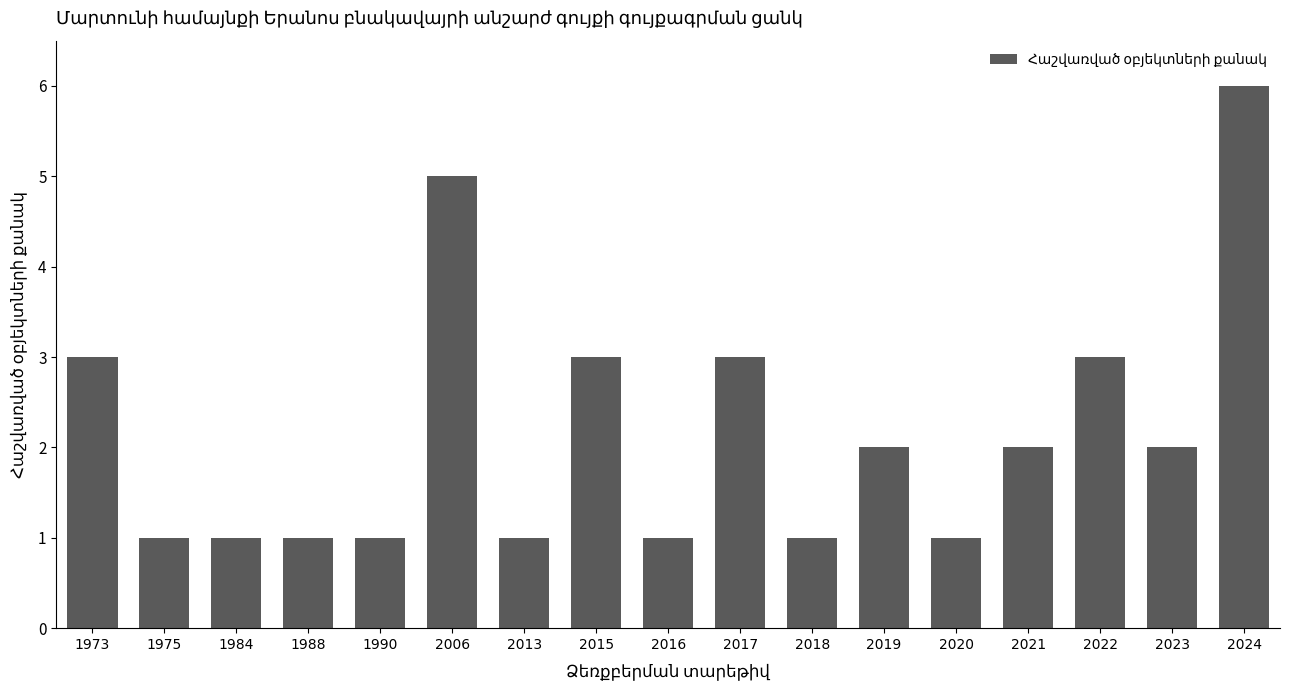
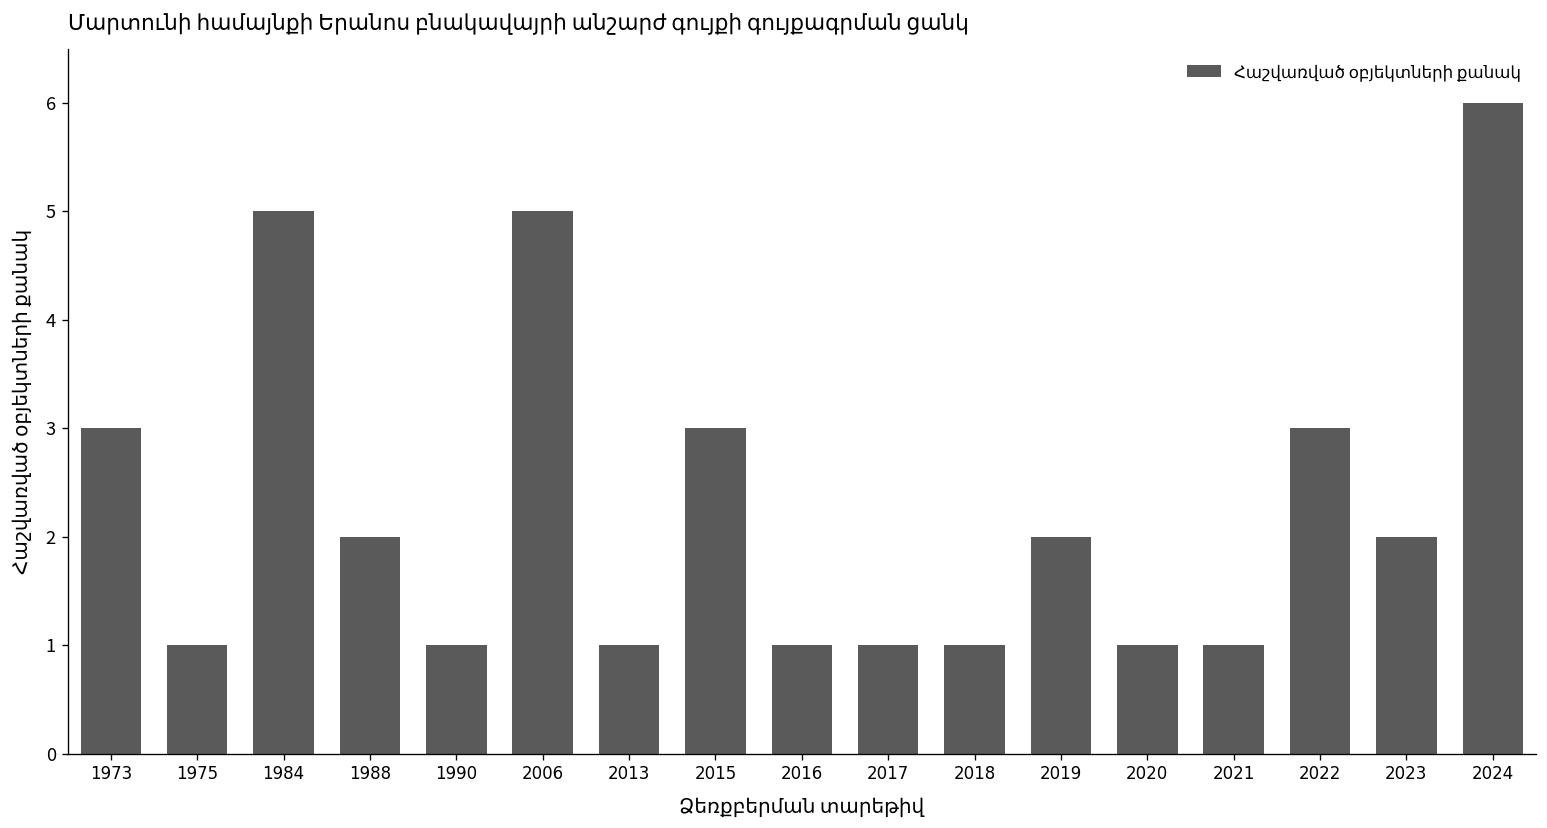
1984: 1 -> 5
1988: 1 -> 2
2017: 3 -> 1
2021: 2 -> 1
